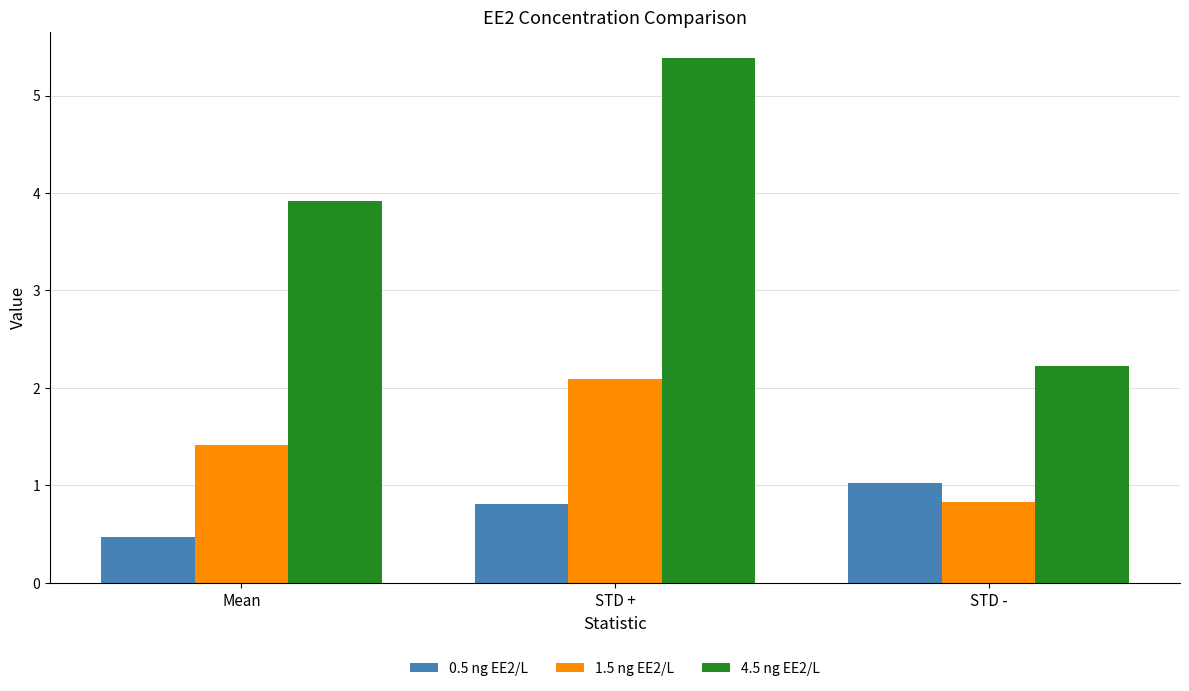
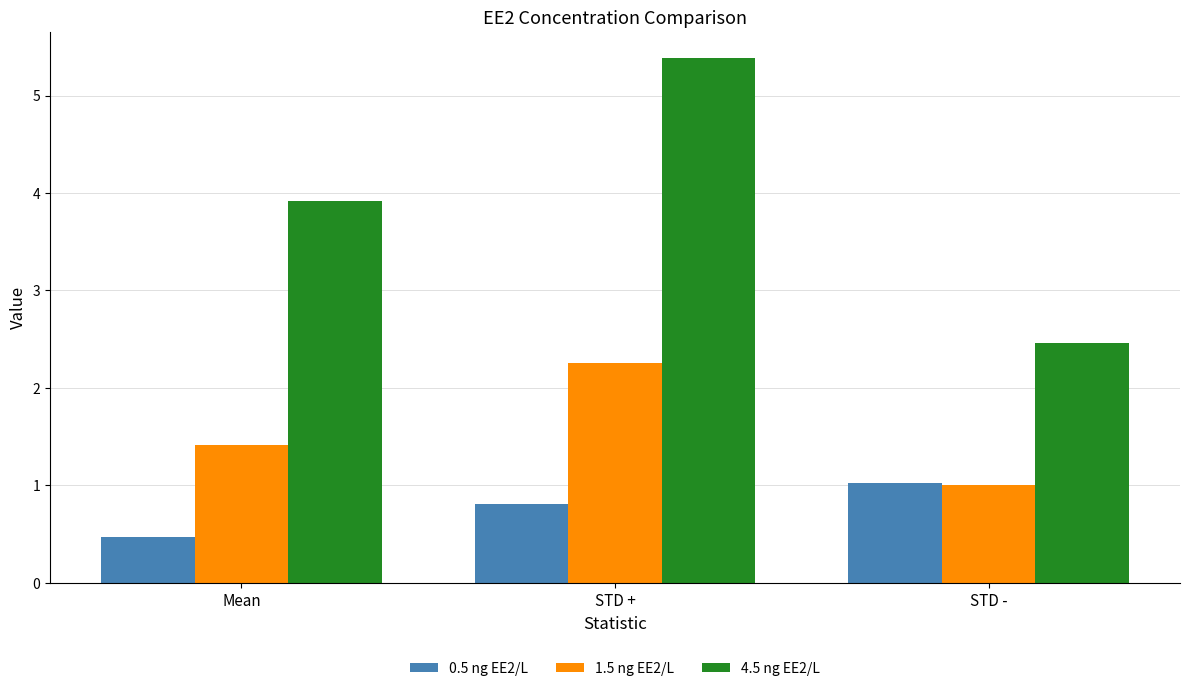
1.5 ng EE2/L, STD +: 2.1 -> 2.3
1.5 ng EE2/L, STD -: 0.8 -> 1.0
4.5 ng EE2/L, STD -: 2.2 -> 2.5
